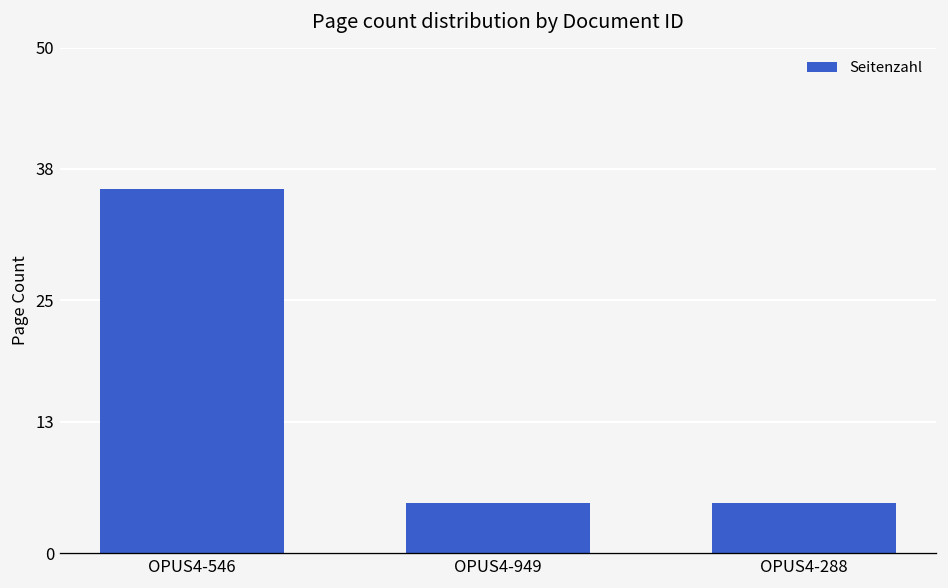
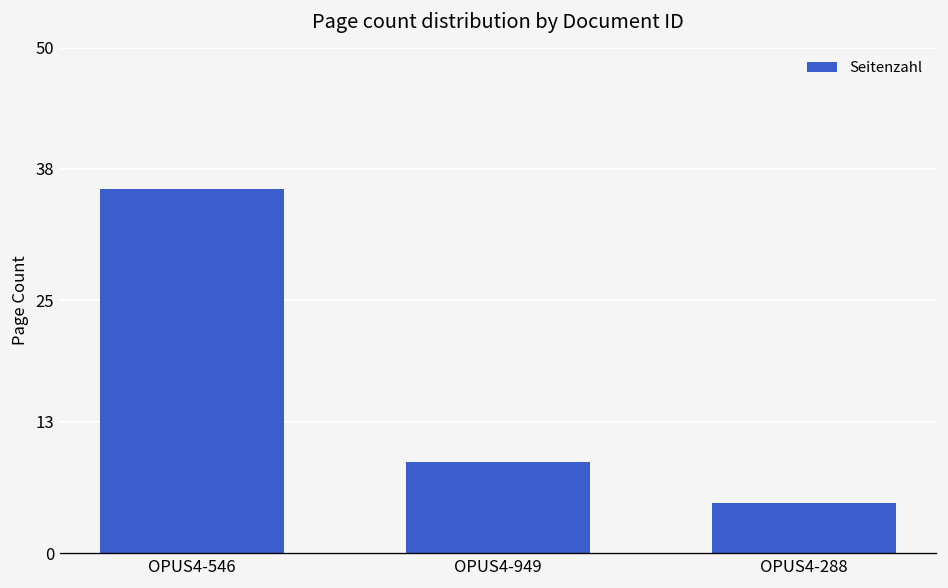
OPUS4-949: 5 -> 9
